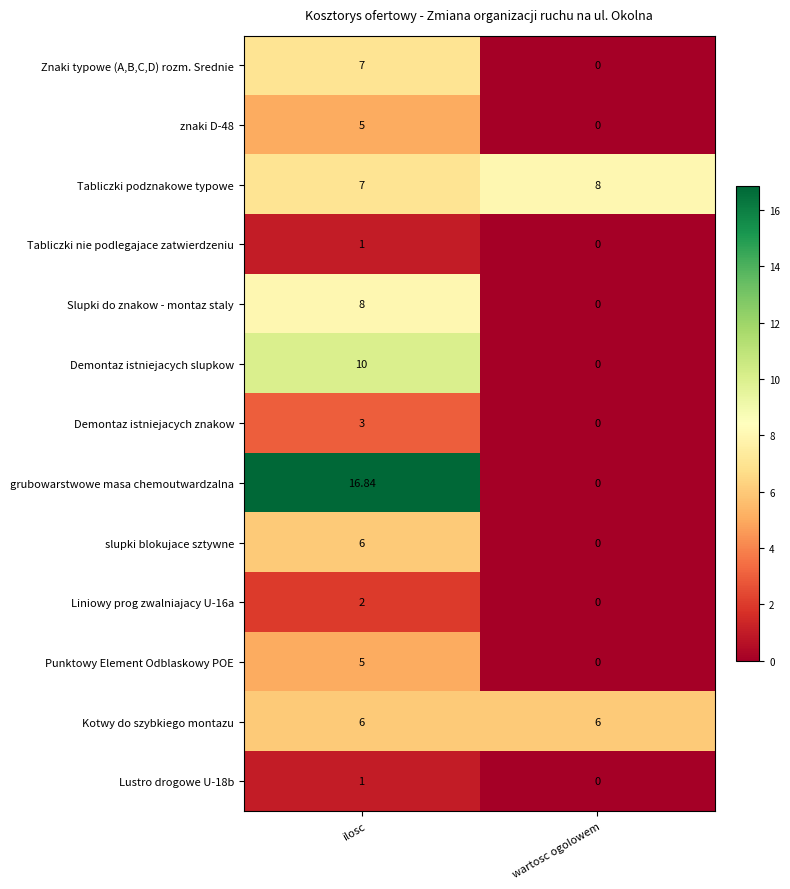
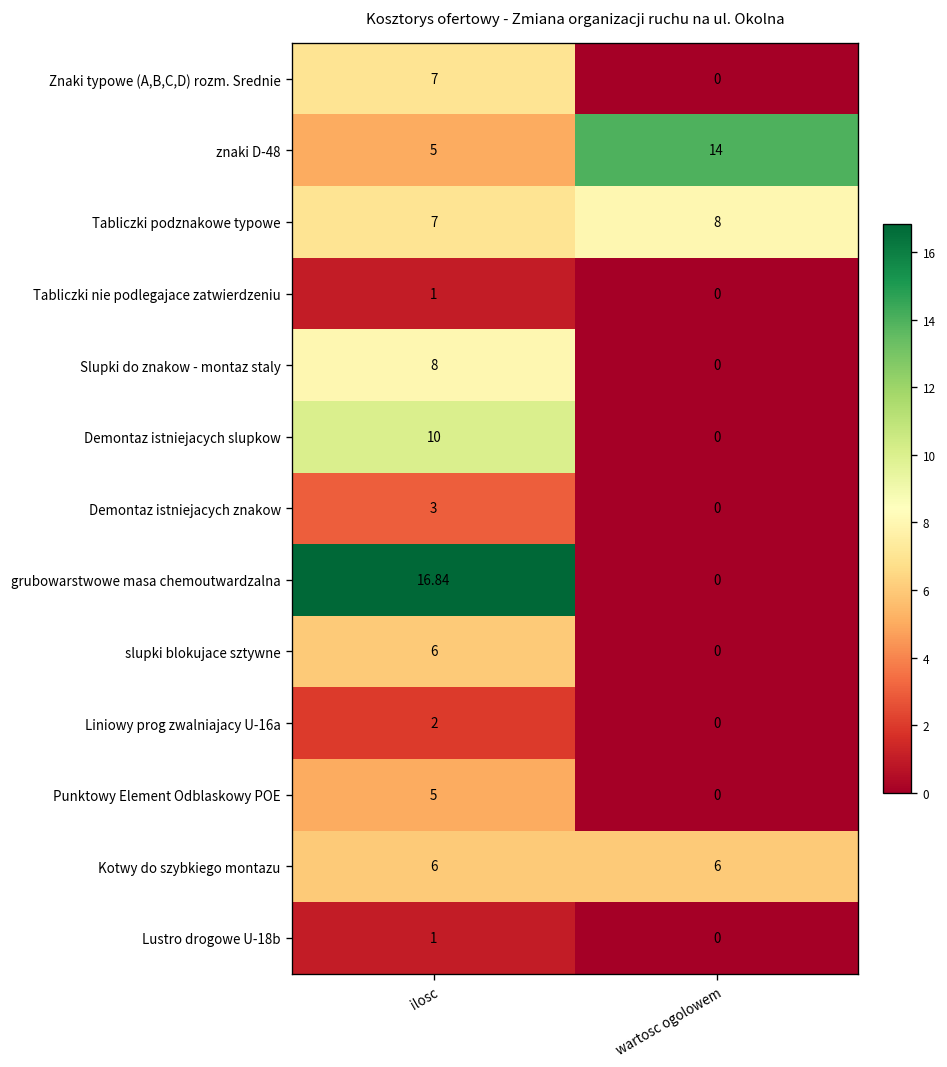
znaki D-48, wartosc ogolowem: 0 -> 14
